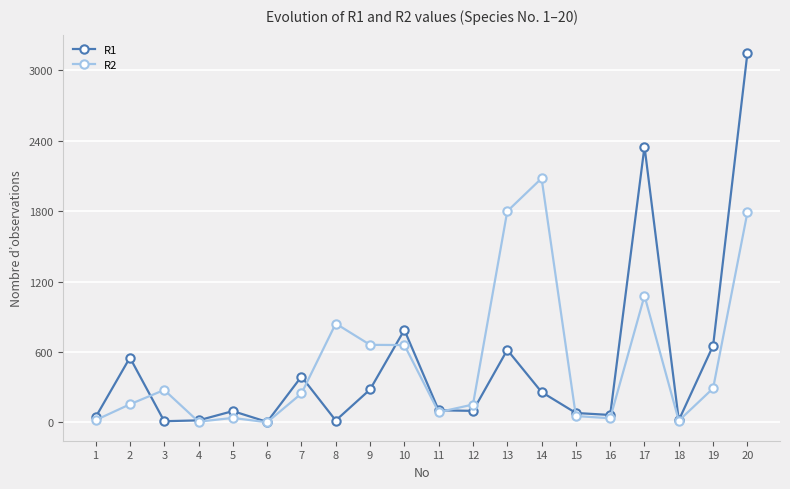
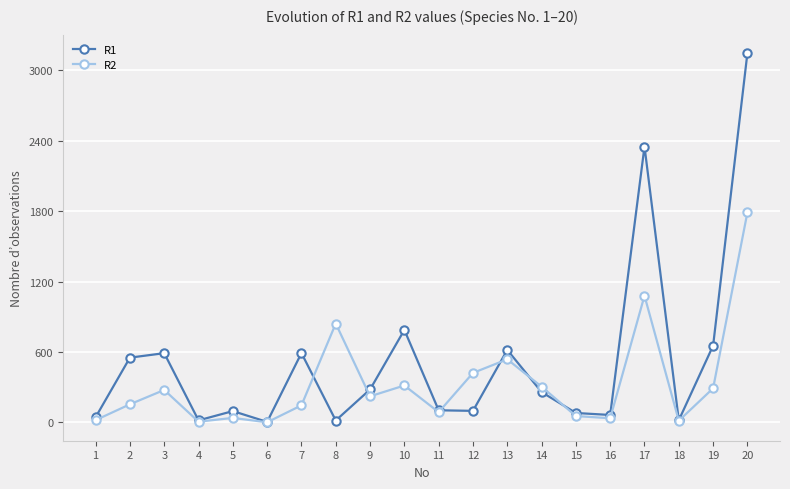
R1, 3: 10 -> 590
R1, 7: 390 -> 590
R2, 7: 250 -> 150
R2, 9: 660 -> 220
R2, 10: 660 -> 320
R2, 12: 150 -> 420
R2, 13: 1800 -> 540
R2, 14: 2080 -> 310
